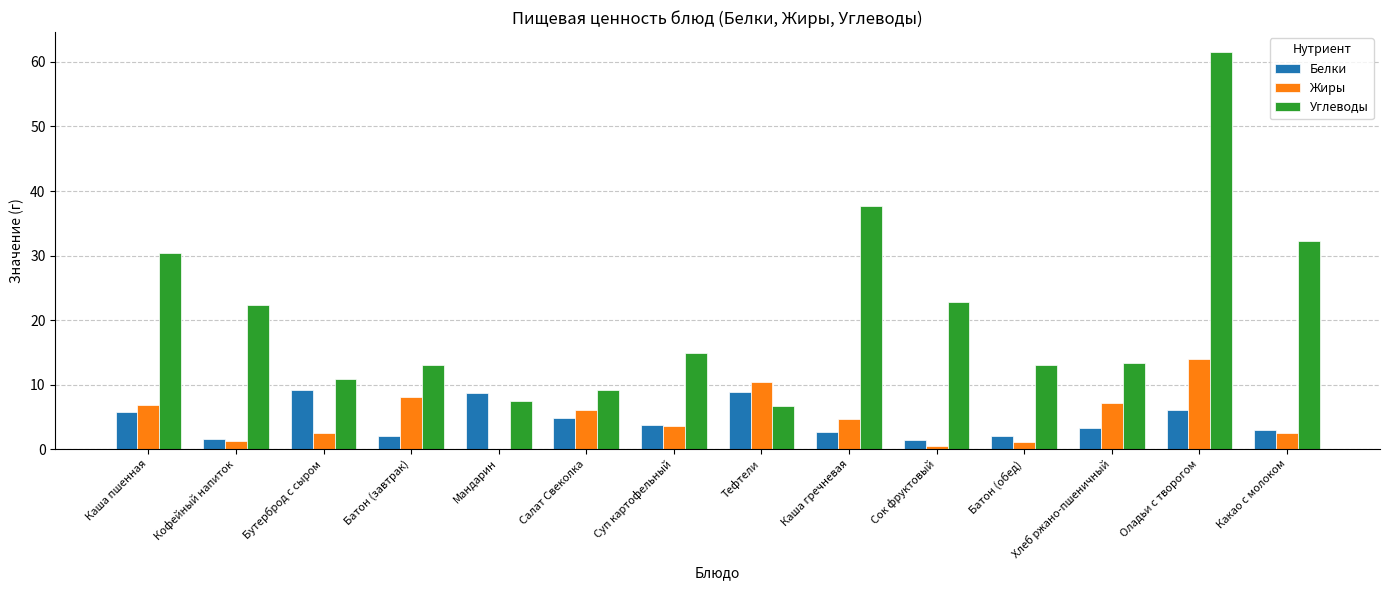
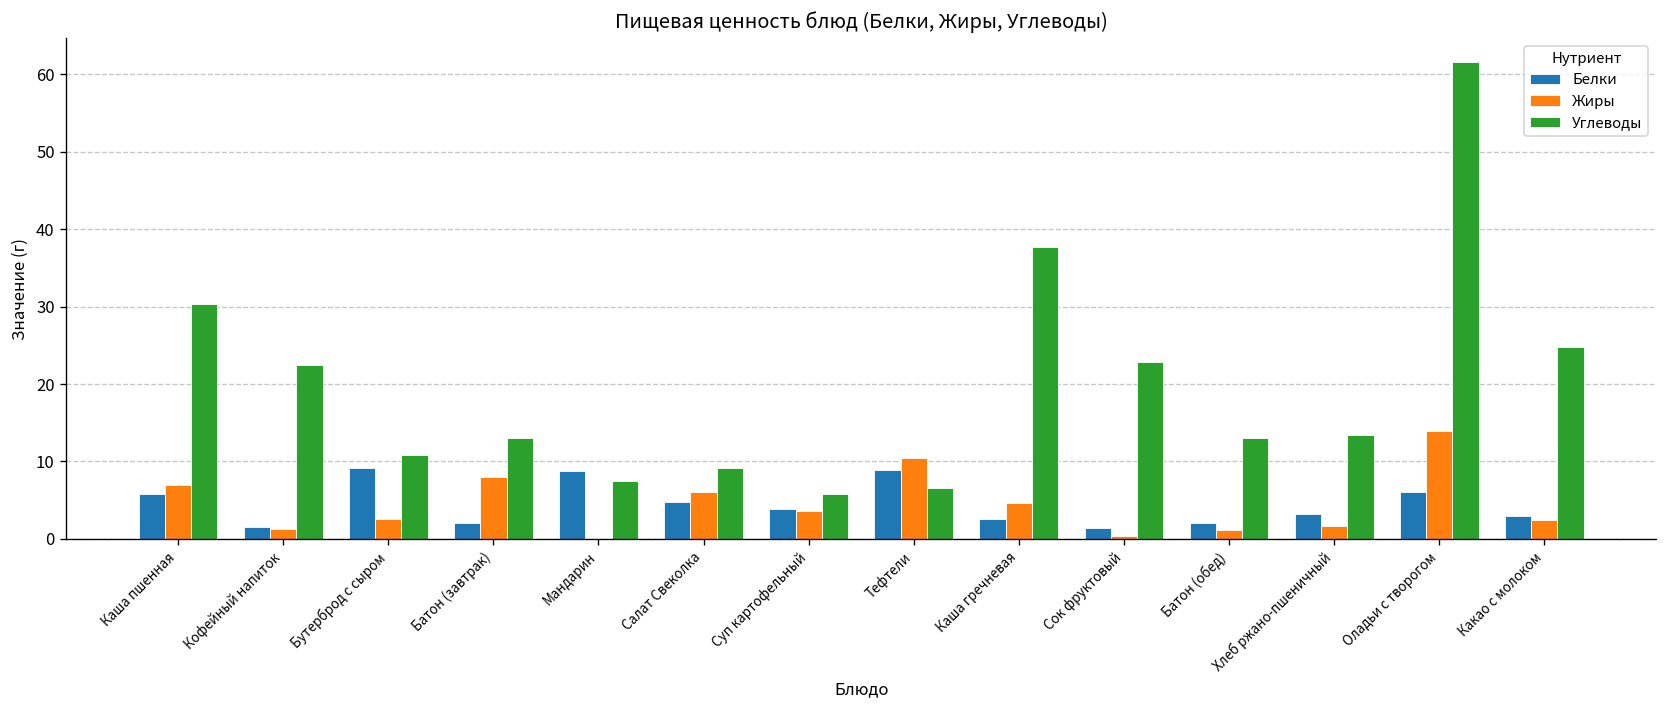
Углеводы, Суп картофельный: 15 -> 6
Жиры, Хлеб ржано-пшеничный: 7 -> 2
Углеводы, Какао с молоком: 32 -> 25
